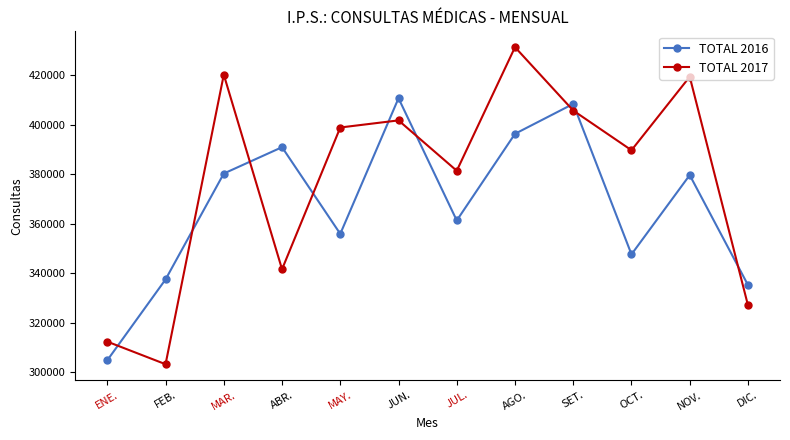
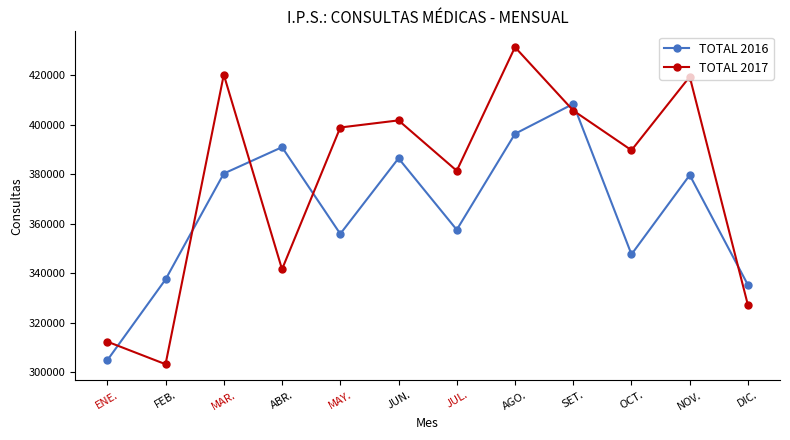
TOTAL 2016, JUN.: 411000 -> 386000
TOTAL 2016, JUL.: 361000 -> 358000
